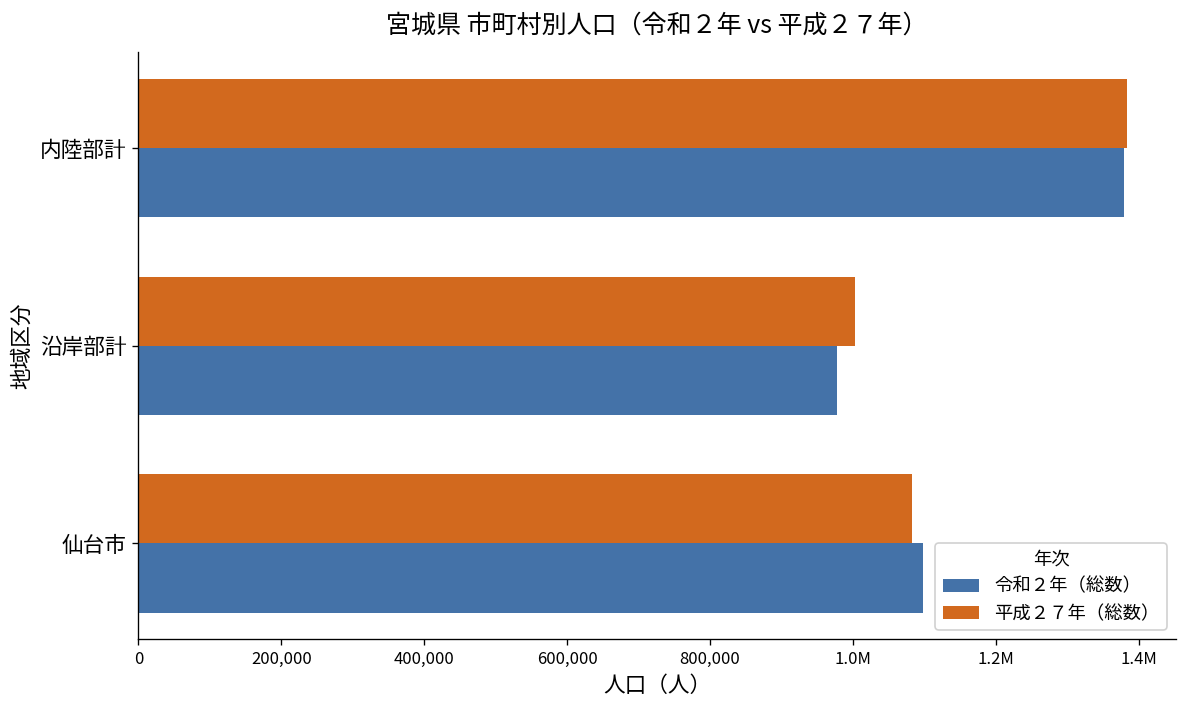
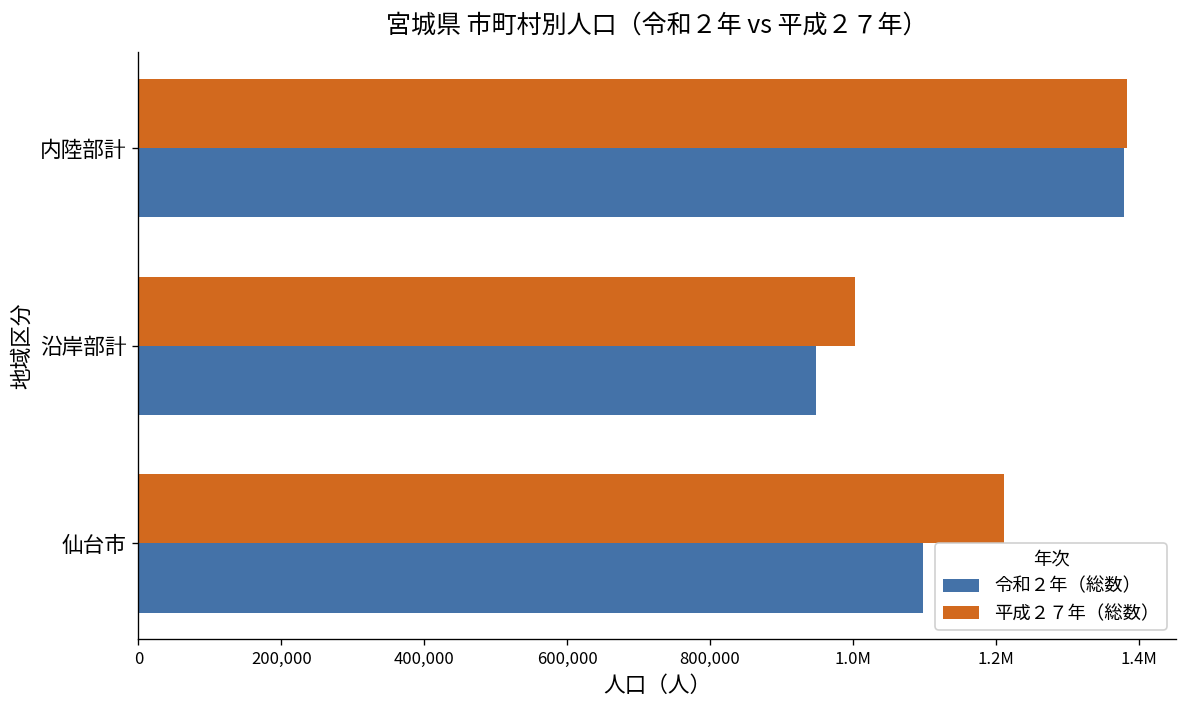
令和２年（総数）, 沿岸部計: 980,000 -> 950,000
平成２７年（総数）, 仙台市: 1,080,000 -> 1,210,000
